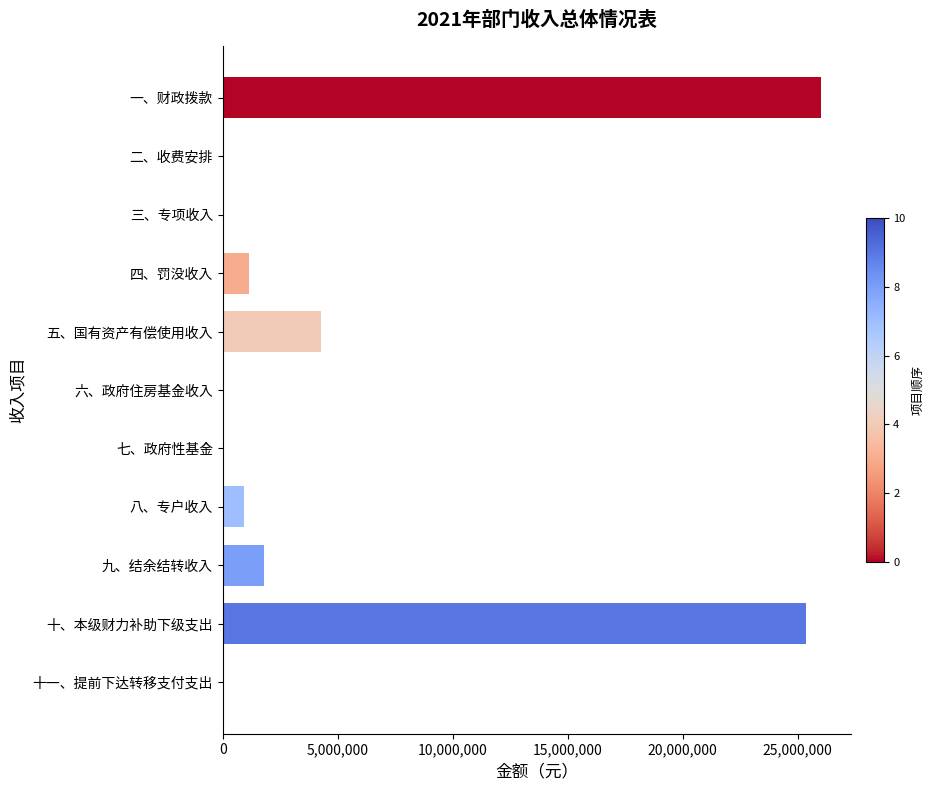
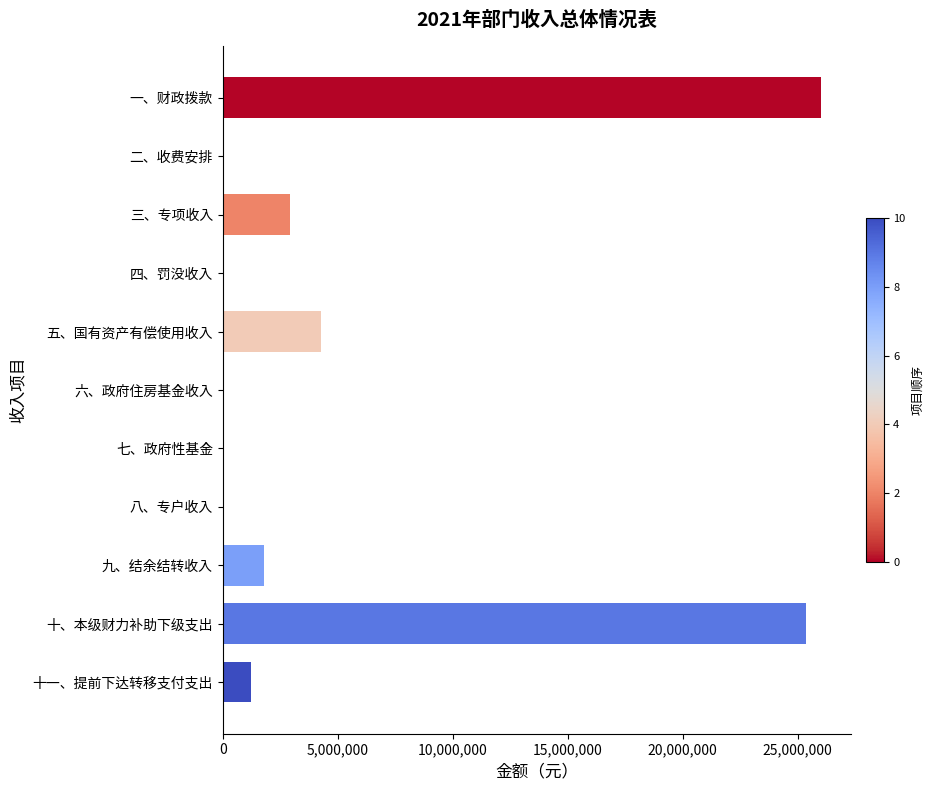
三、专项收入: 0 -> 2,900,000
四、罚没收入: 1,200,000 -> 0
八、专户收入: 900,000 -> 0
十一、提前下达转移支付支出: 0 -> 1,200,000
